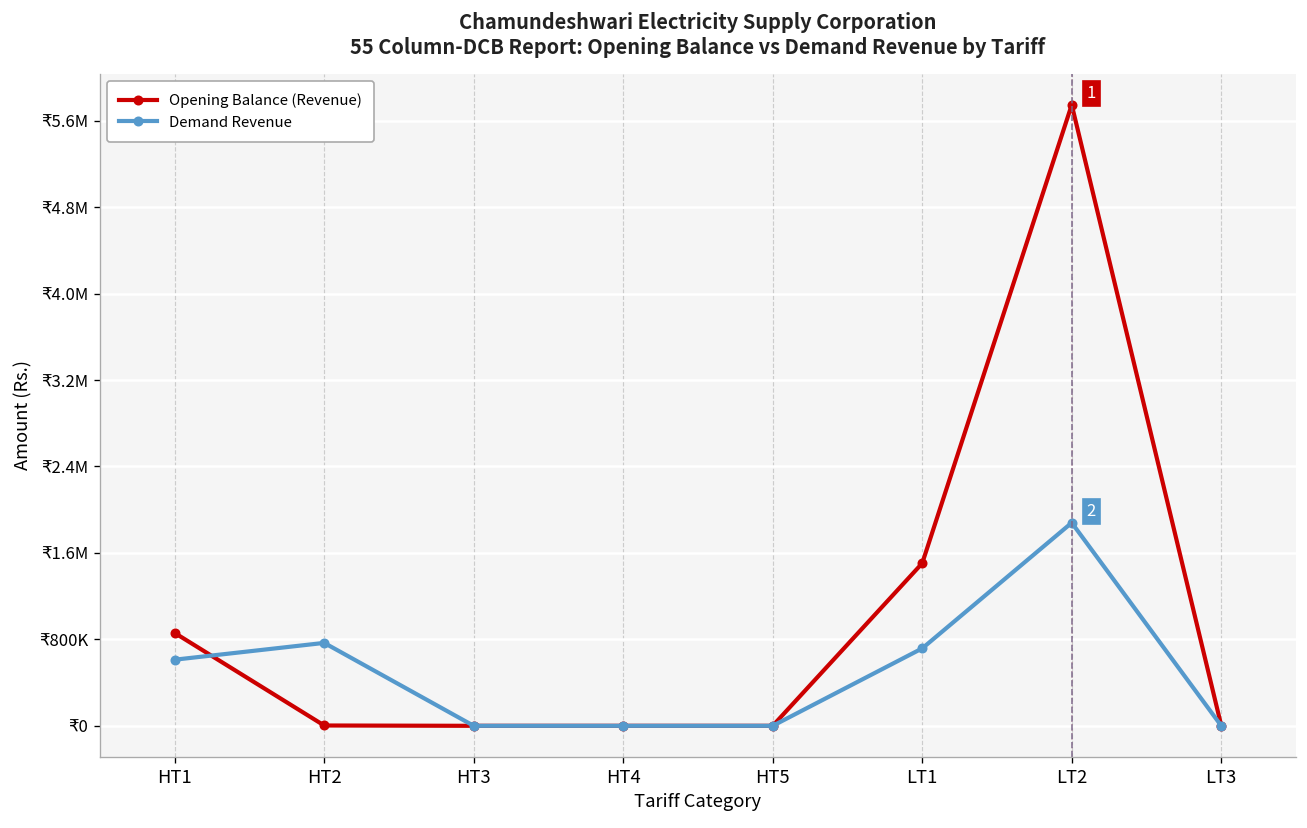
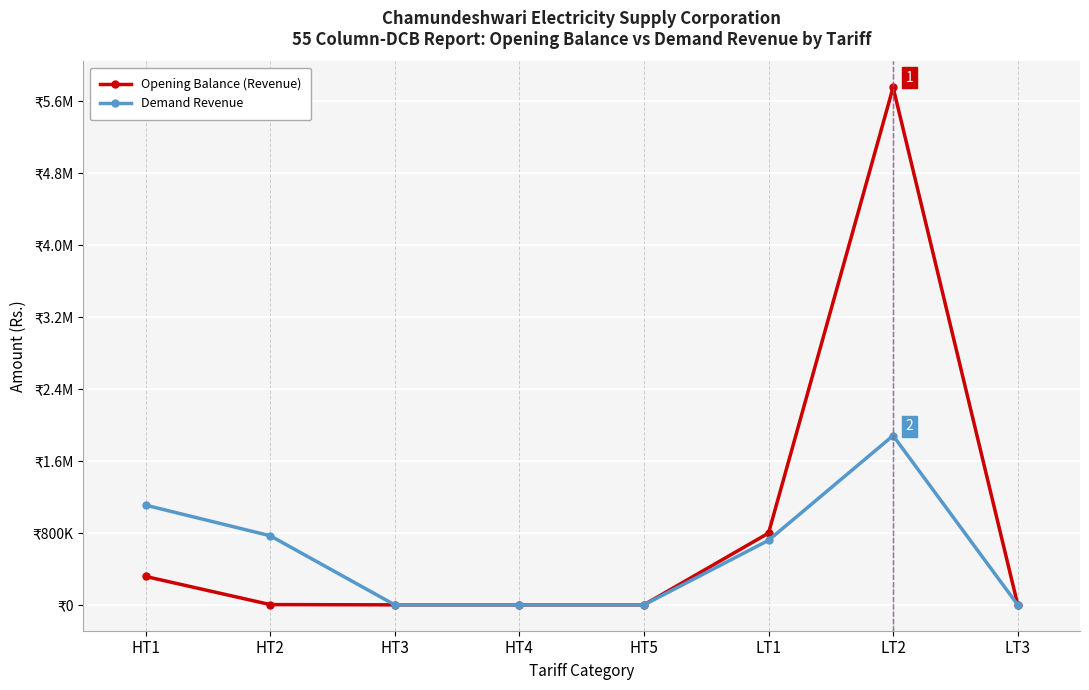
Opening Balance (Revenue), HT1: ₹900000 -> ₹300000
Demand Revenue, HT1: ₹600000 -> ₹1100000
Opening Balance (Revenue), LT1: ₹1500000 -> ₹800000
